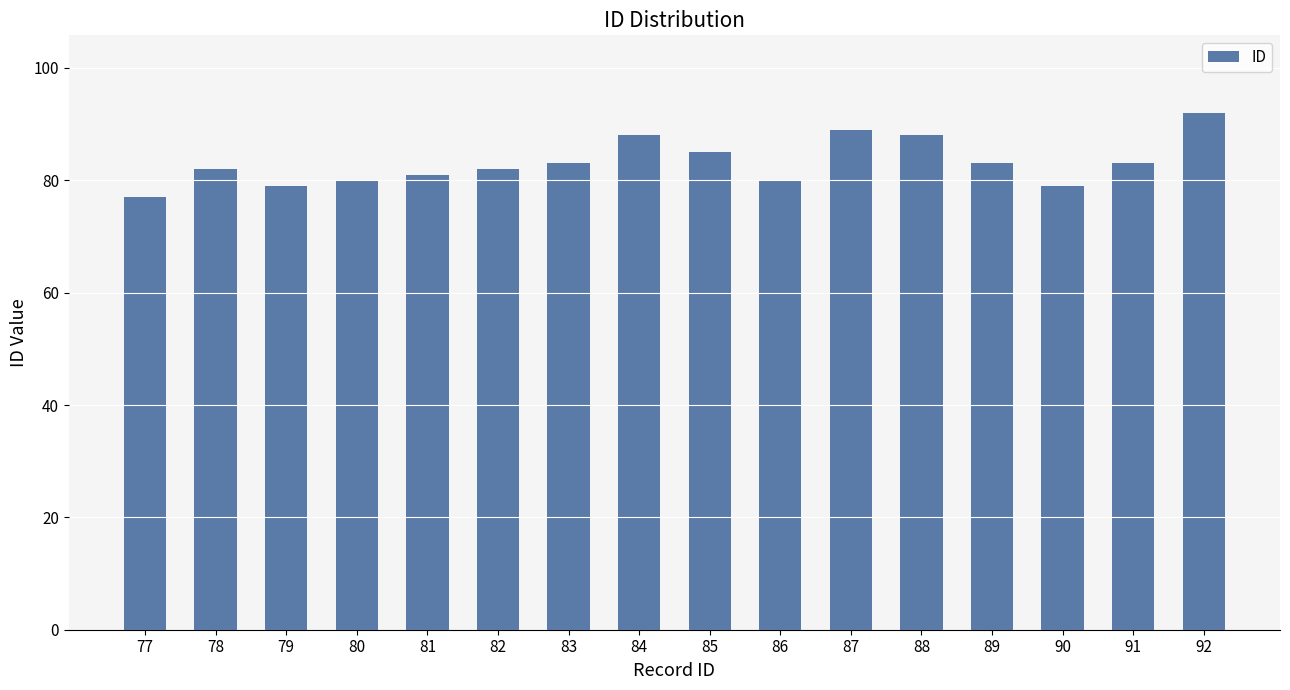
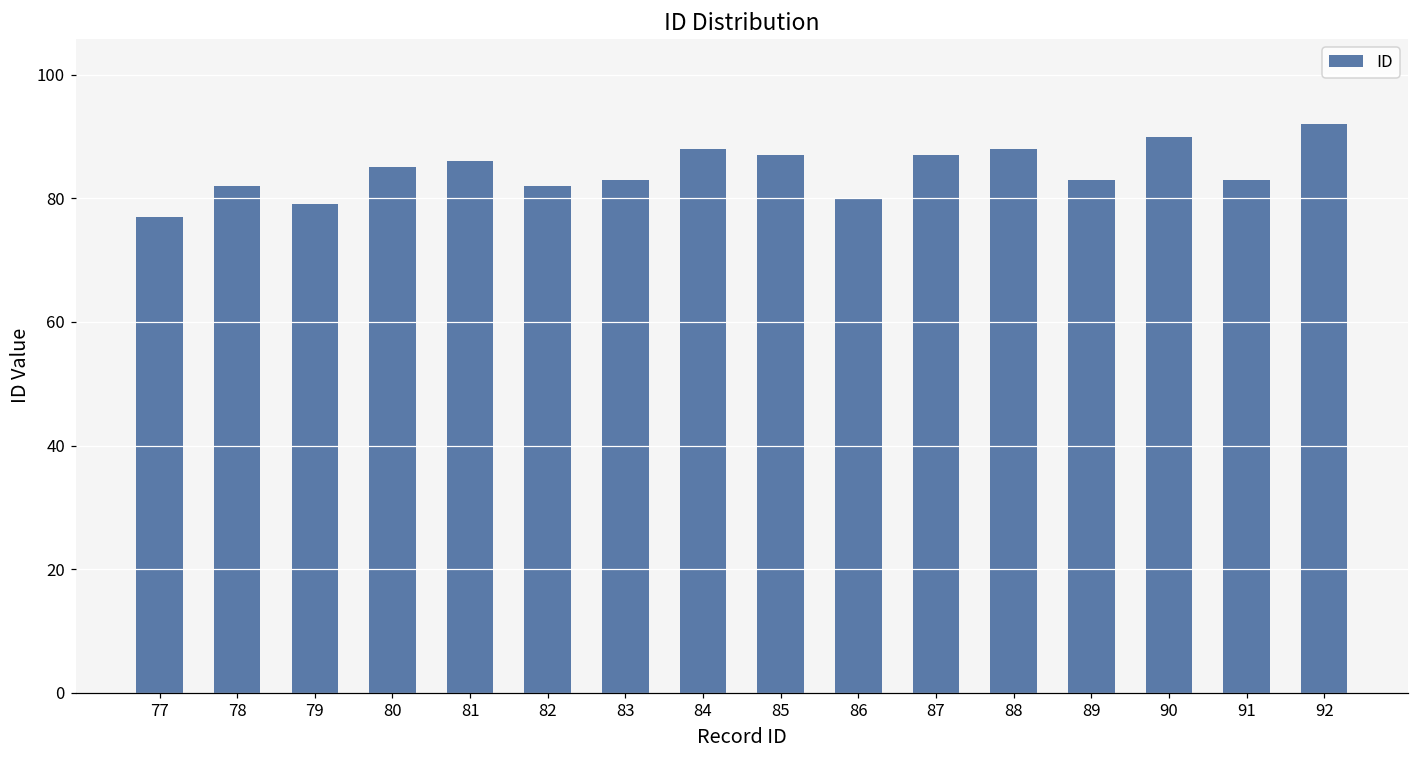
80: 80 -> 85
81: 81 -> 86
85: 85 -> 87
87: 89 -> 87
90: 79 -> 90
